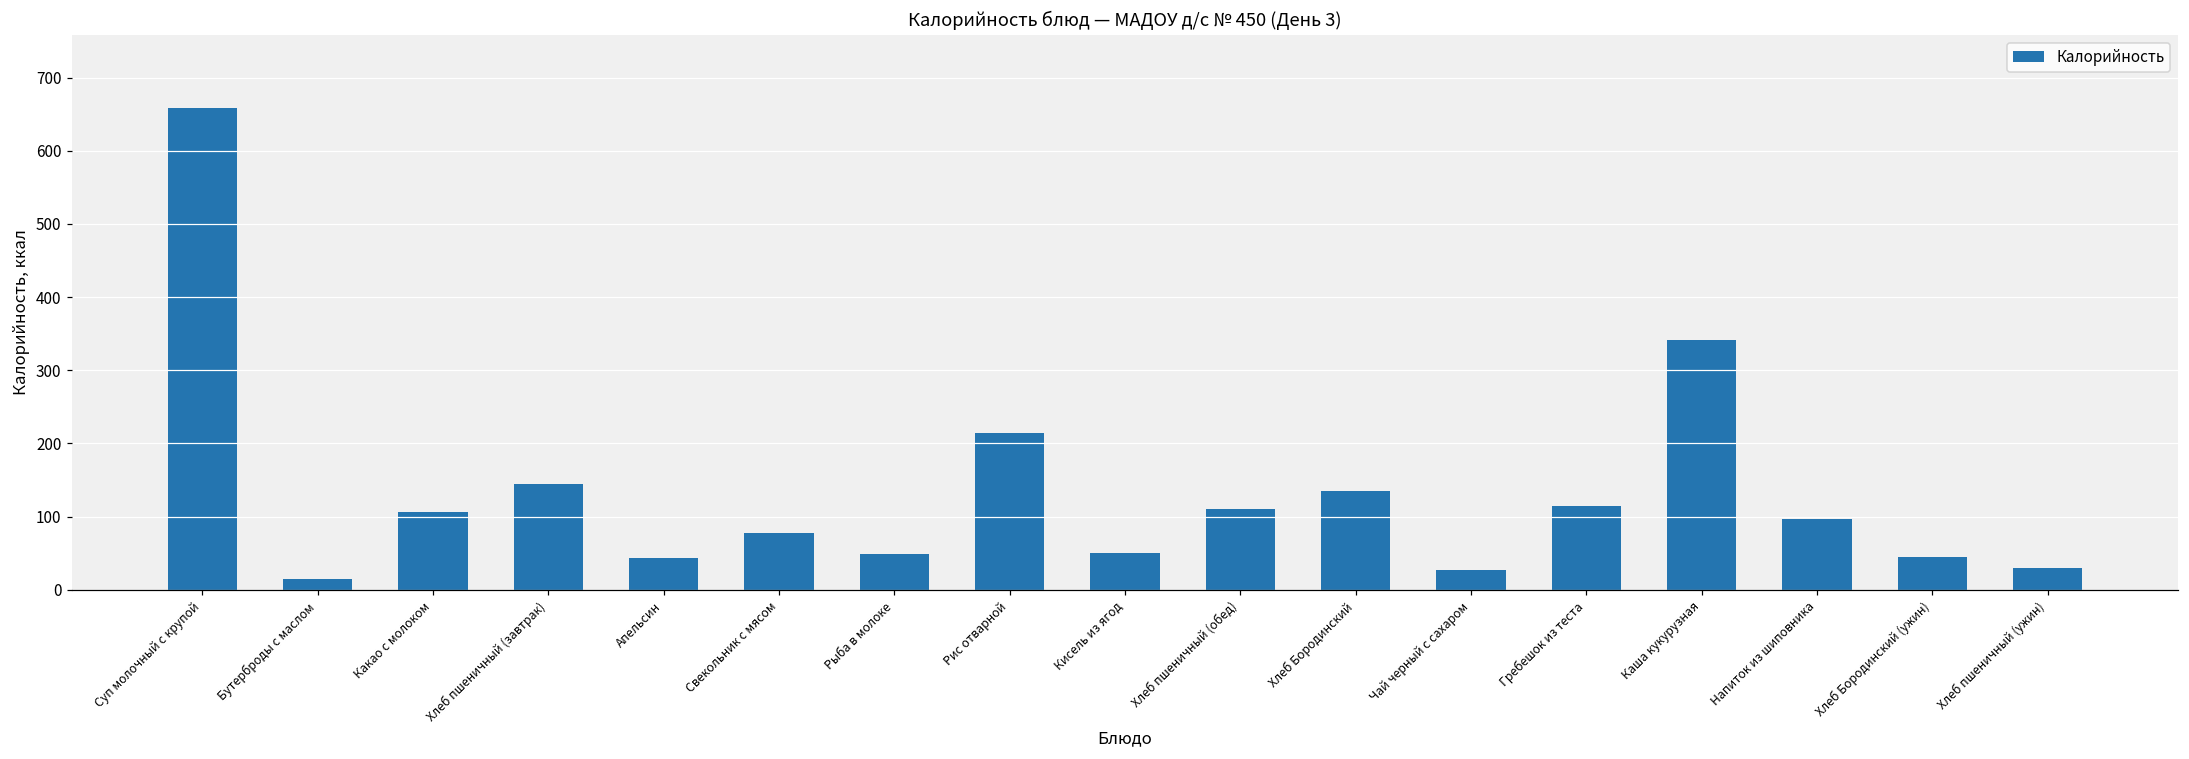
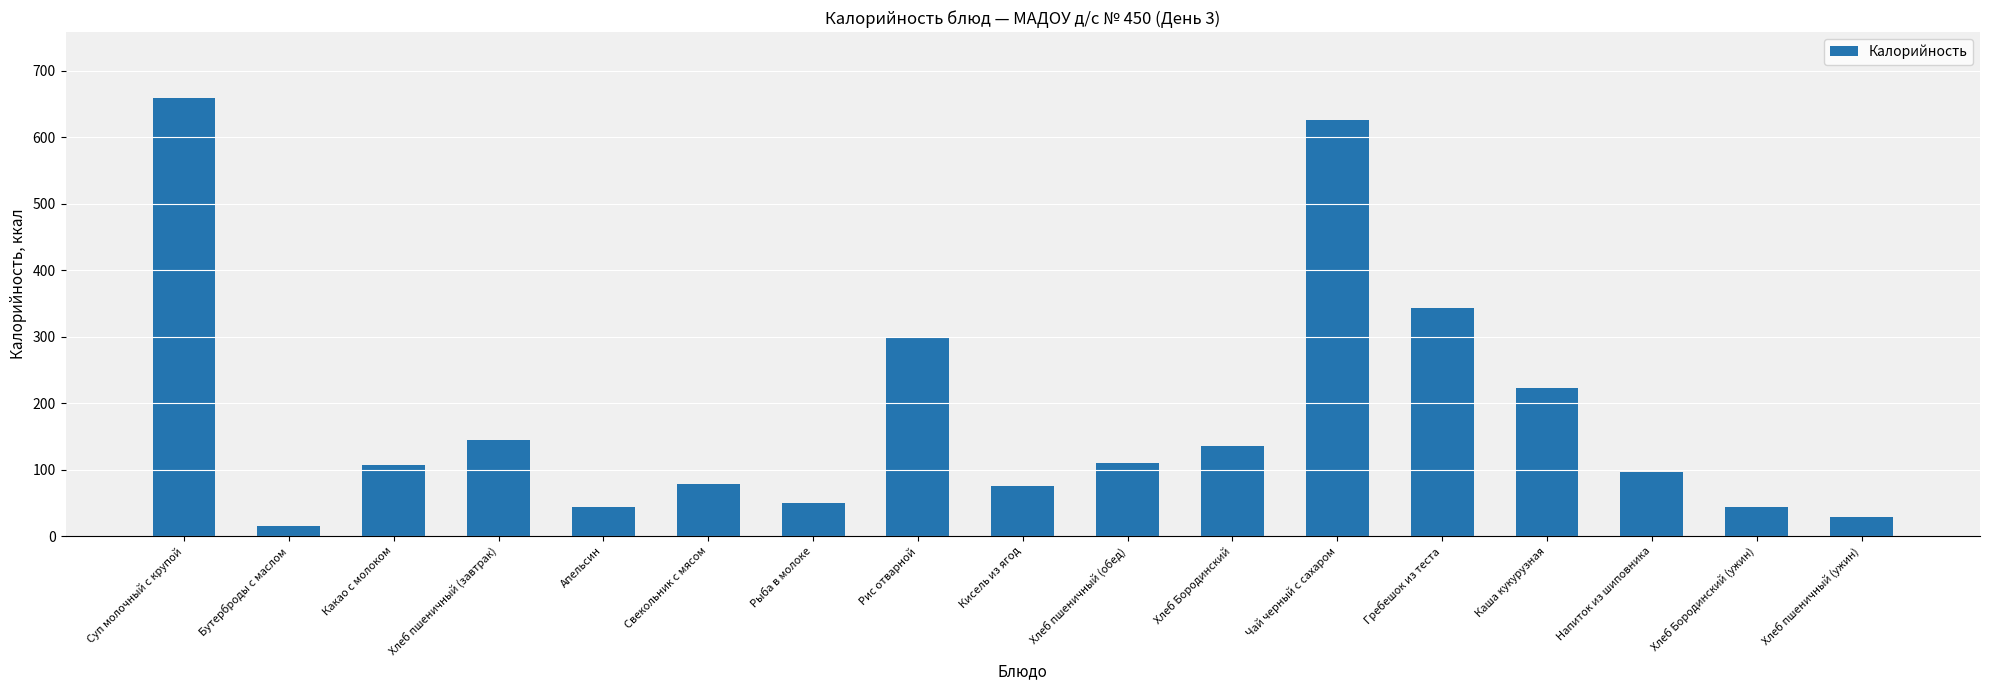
Рис отварной: 210 -> 300
Кисель из ягод: 50 -> 80
Чай черный с сахаром: 30 -> 620
Гребешок из теста: 110 -> 340
Каша кукурузная: 340 -> 220
